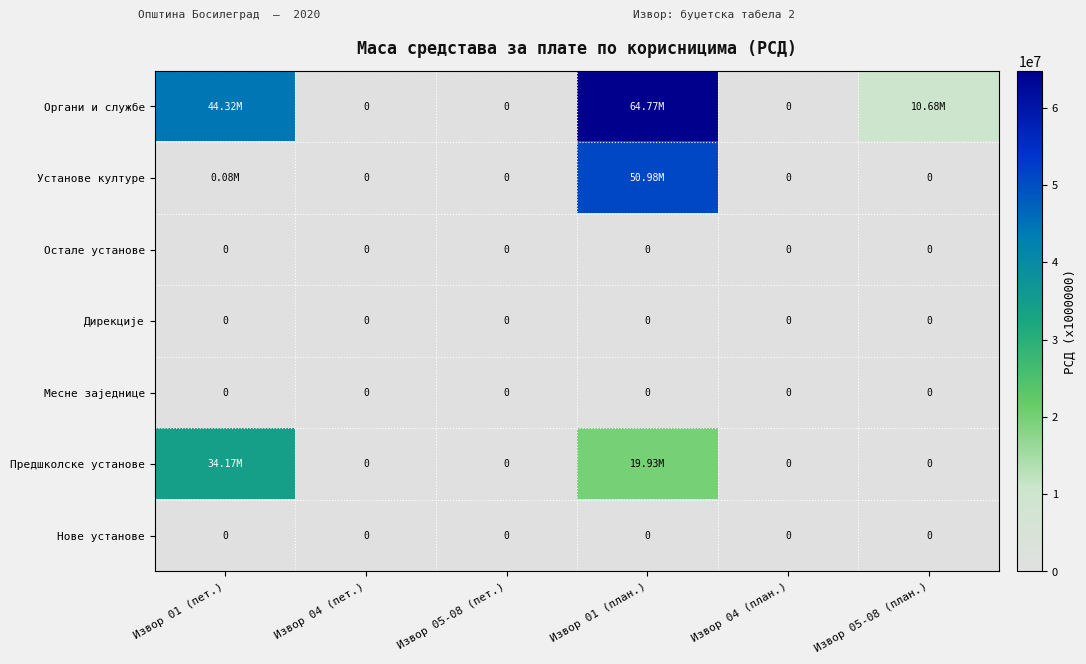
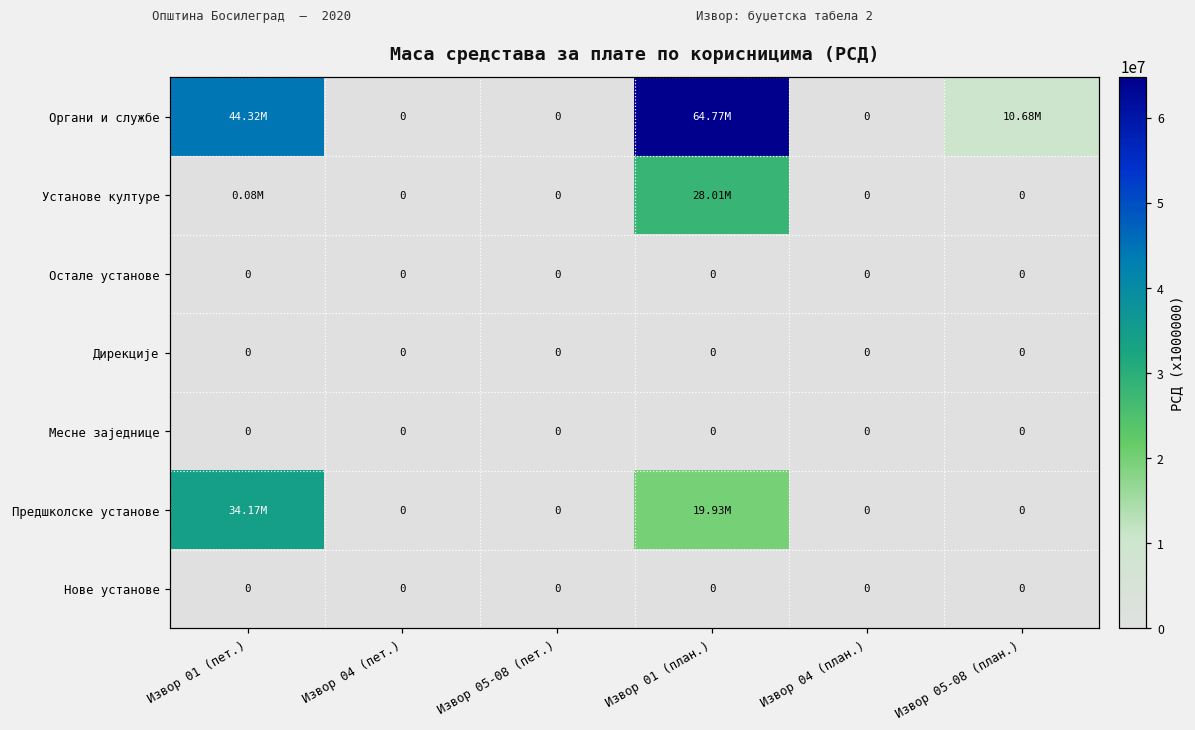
Установе културе, Извор 01 (план.): 50.98M -> 28.01M
